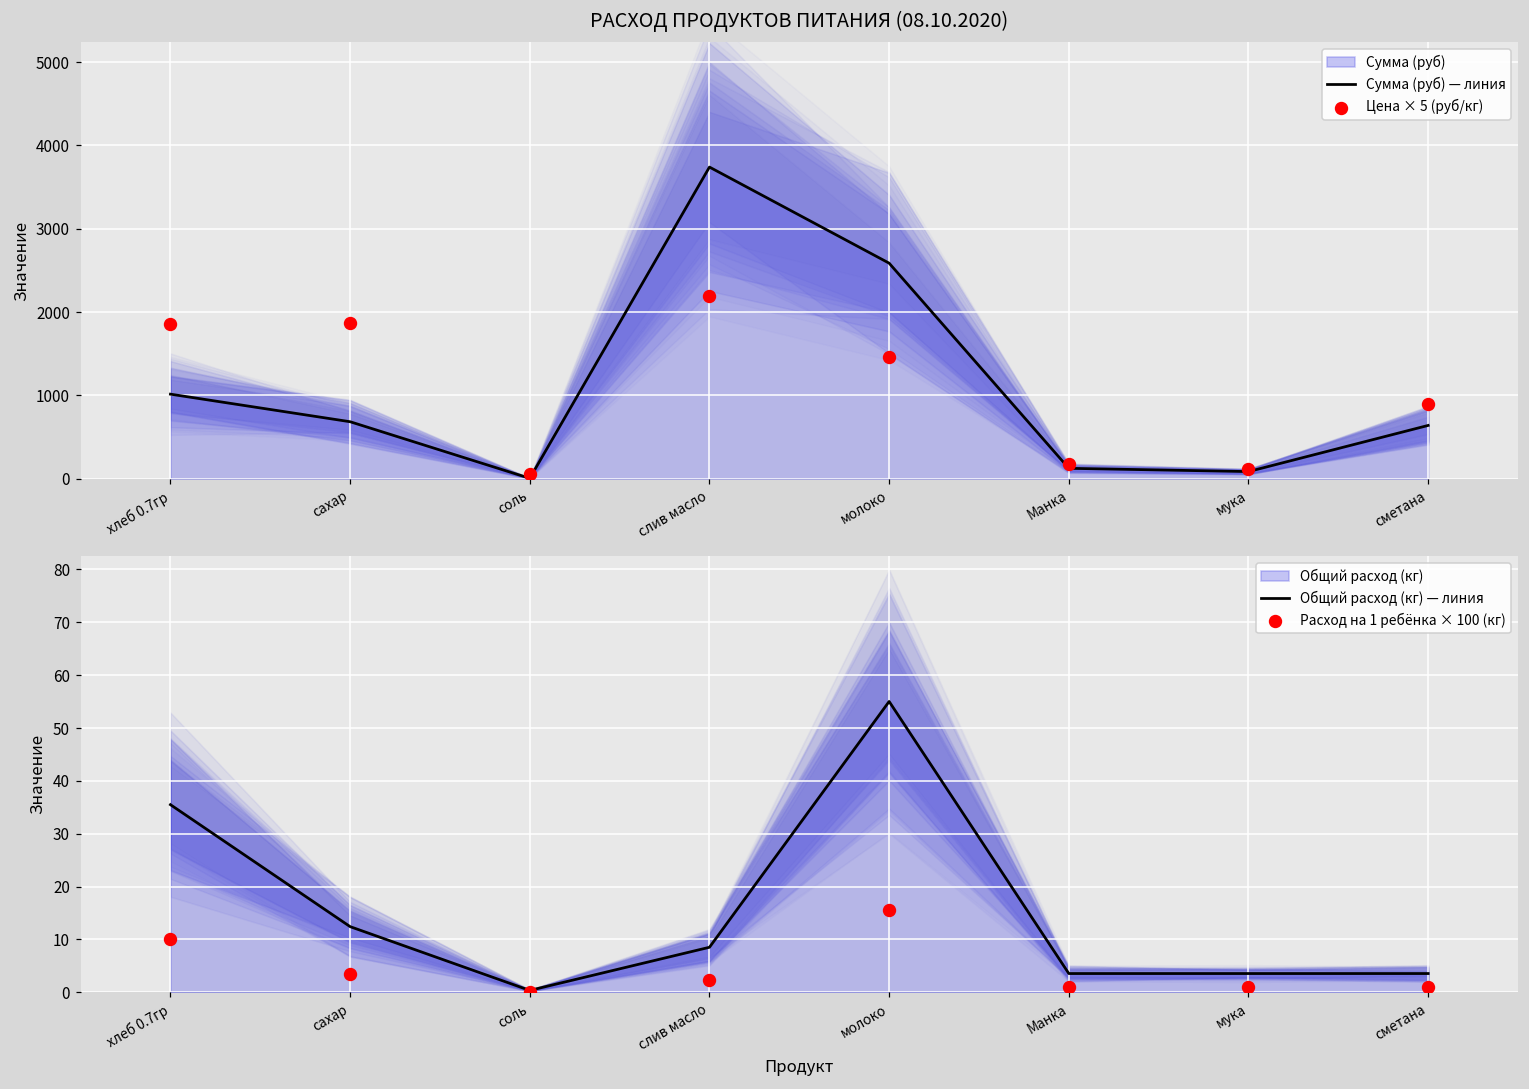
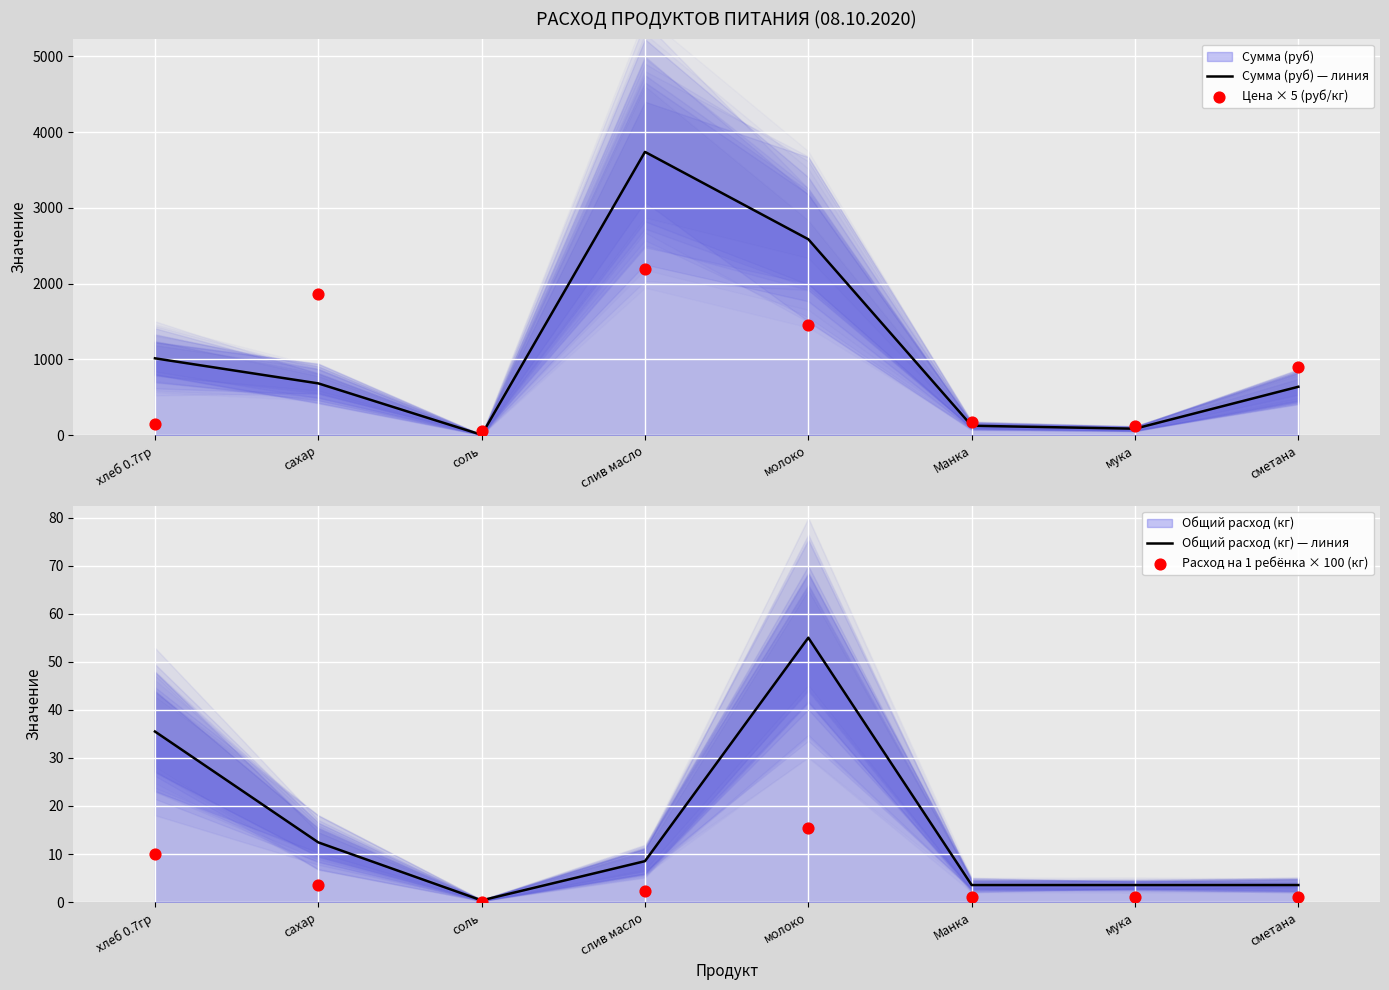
РАСХОД ПРОДУКТОВ ПИТАНИЯ (08.10.2020), Цена × 5 (руб/кг), хлеб 0.7гр: 1900 -> 100
